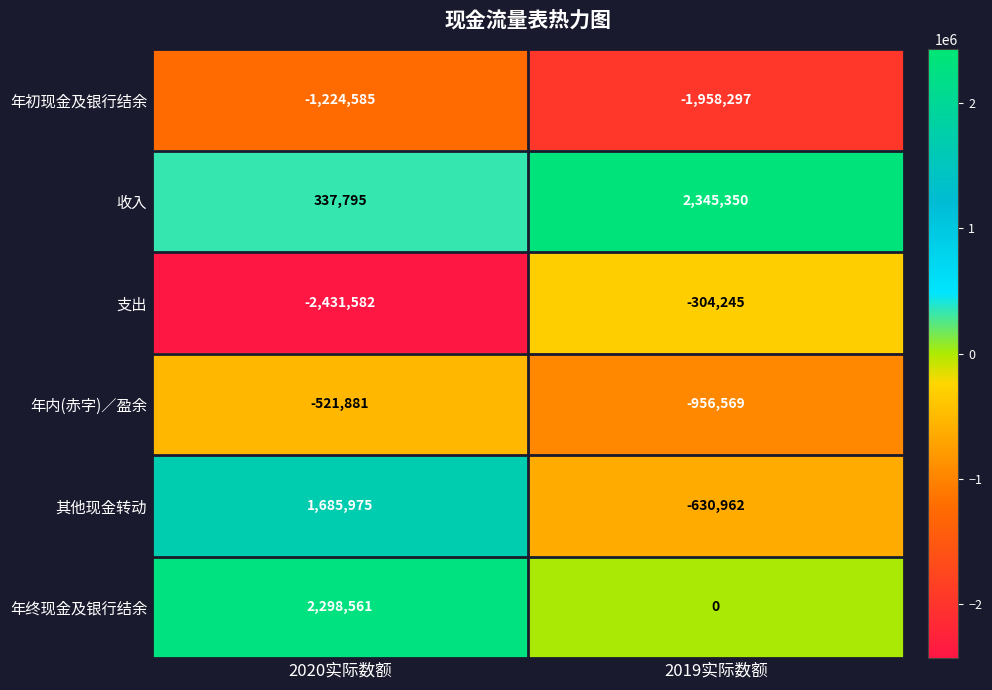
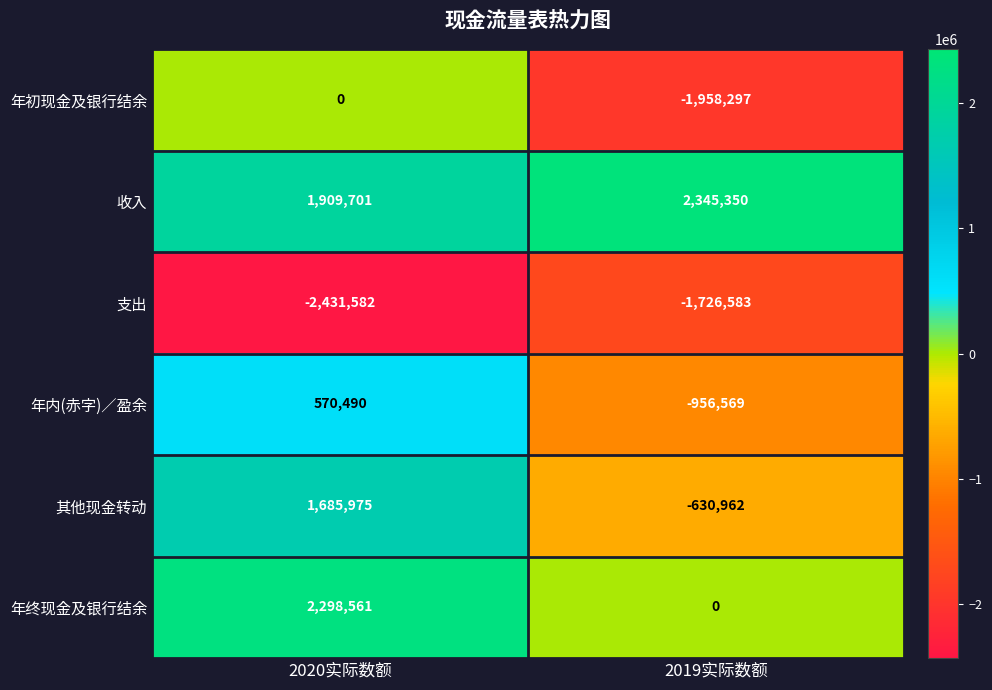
年初现金及银行结余, 2020实际数额: -1,224,585 -> 0
收入, 2020实际数额: 337,795 -> 1,909,701
支出, 2019实际数额: -304,245 -> -1,726,583
年内(赤字)／盈余, 2020实际数额: -521,881 -> 570,490
